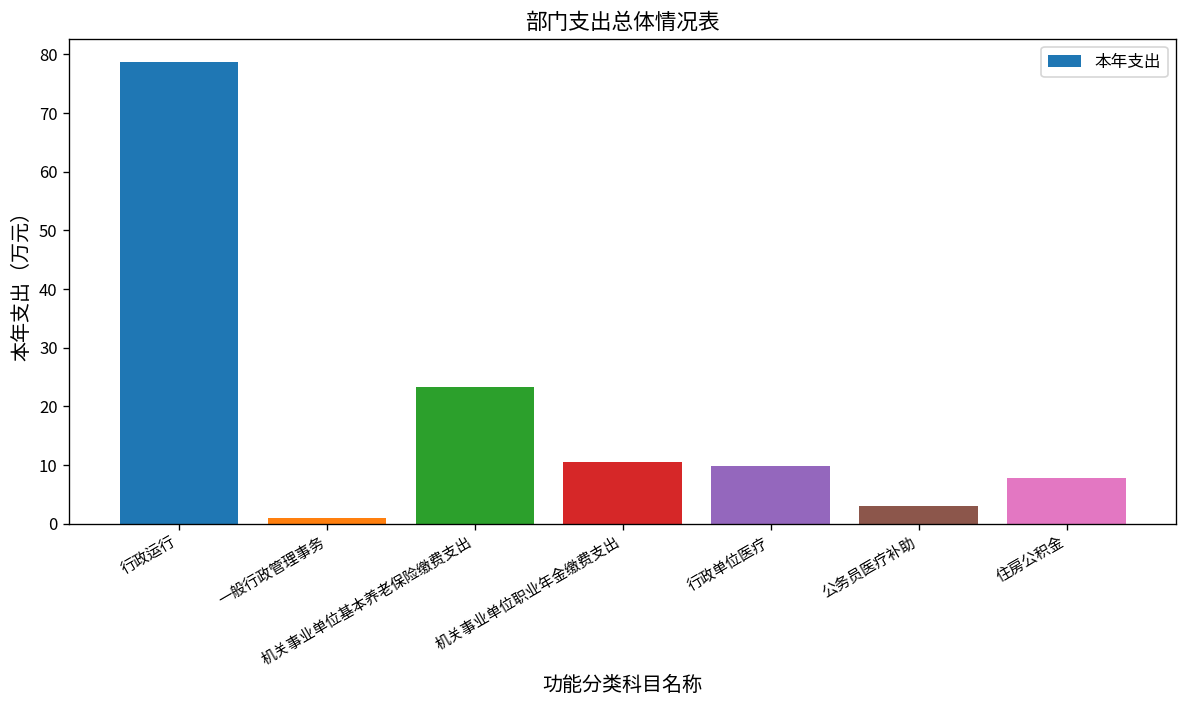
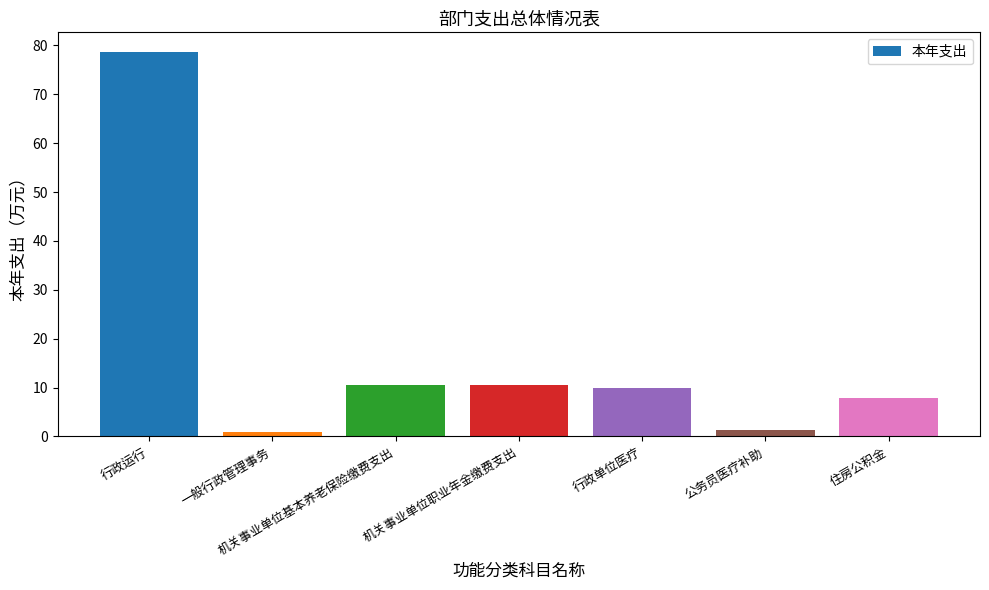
机关事业单位基本养老保险缴费支出: 23 -> 10
公务员医疗补助: 3 -> 1
